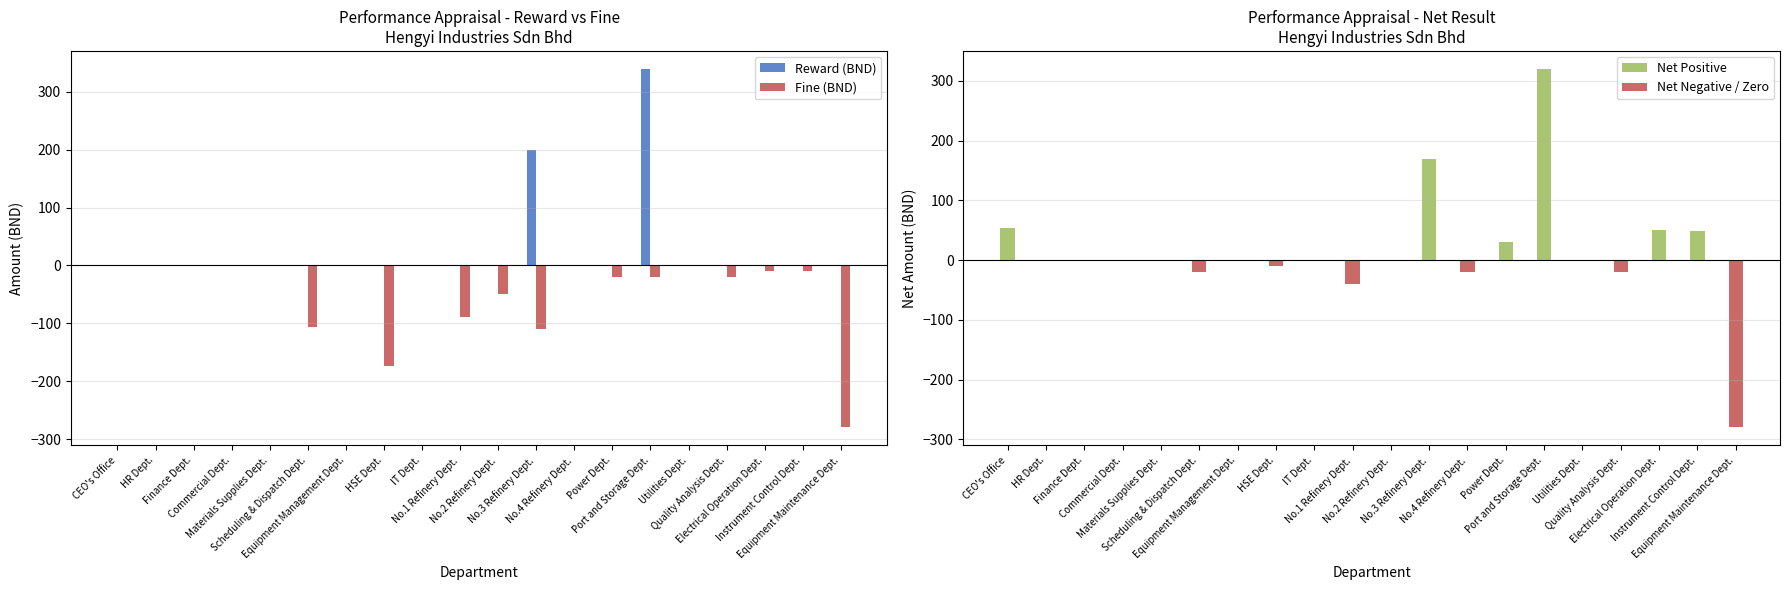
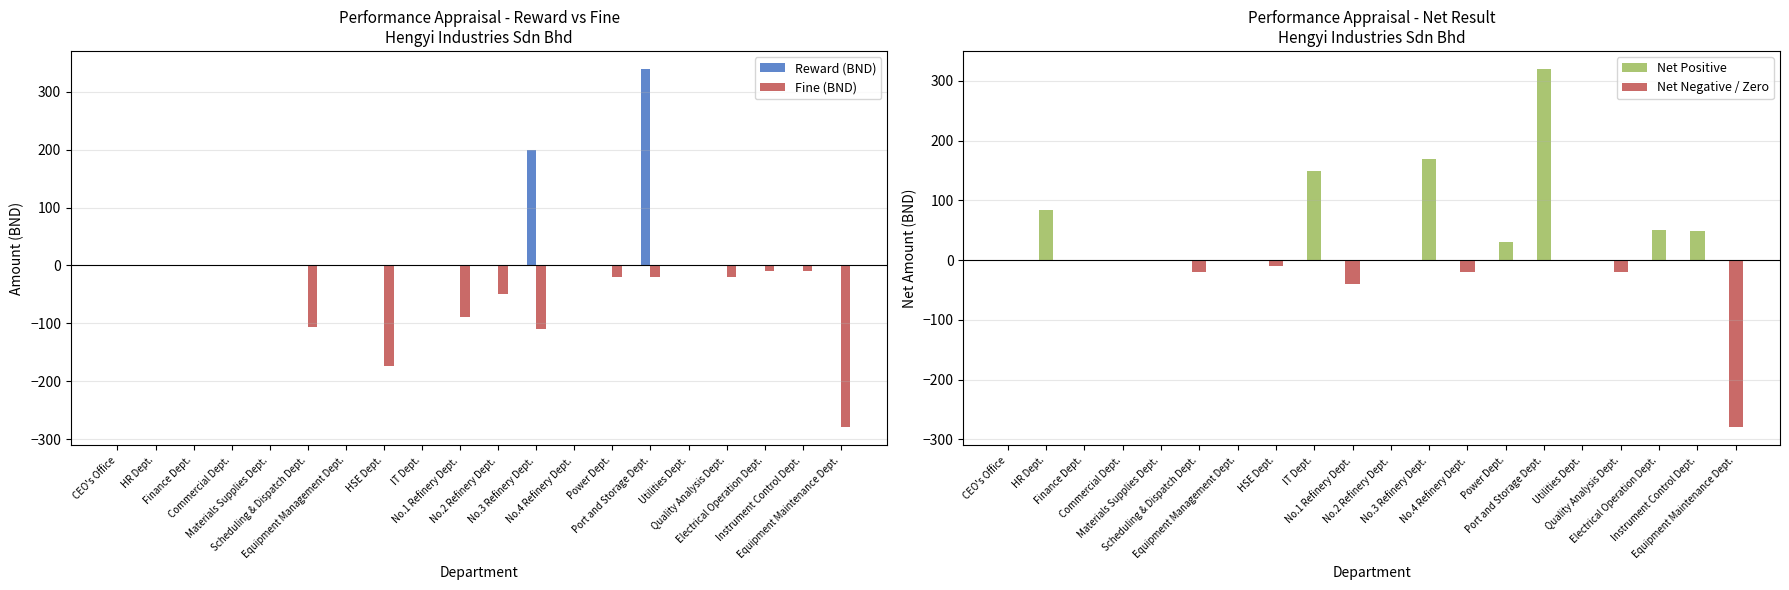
Performance Appraisal - Net Result Hengyi Industries Sdn Bhd, CEO's Office: 50 -> 0
Performance Appraisal - Net Result Hengyi Industries Sdn Bhd, HR Dept.: 0 -> 80
Performance Appraisal - Net Result Hengyi Industries Sdn Bhd, IT Dept.: 0 -> 150
